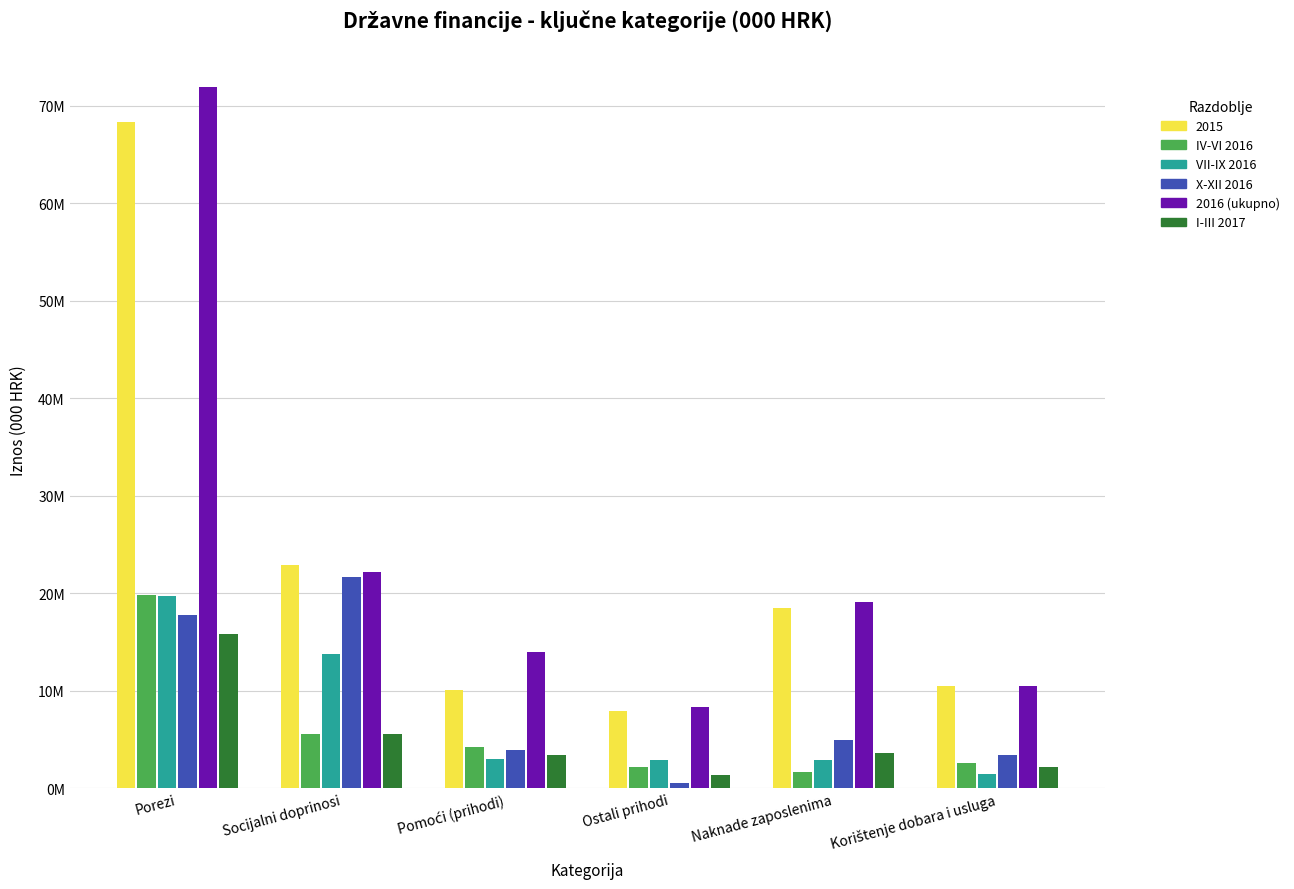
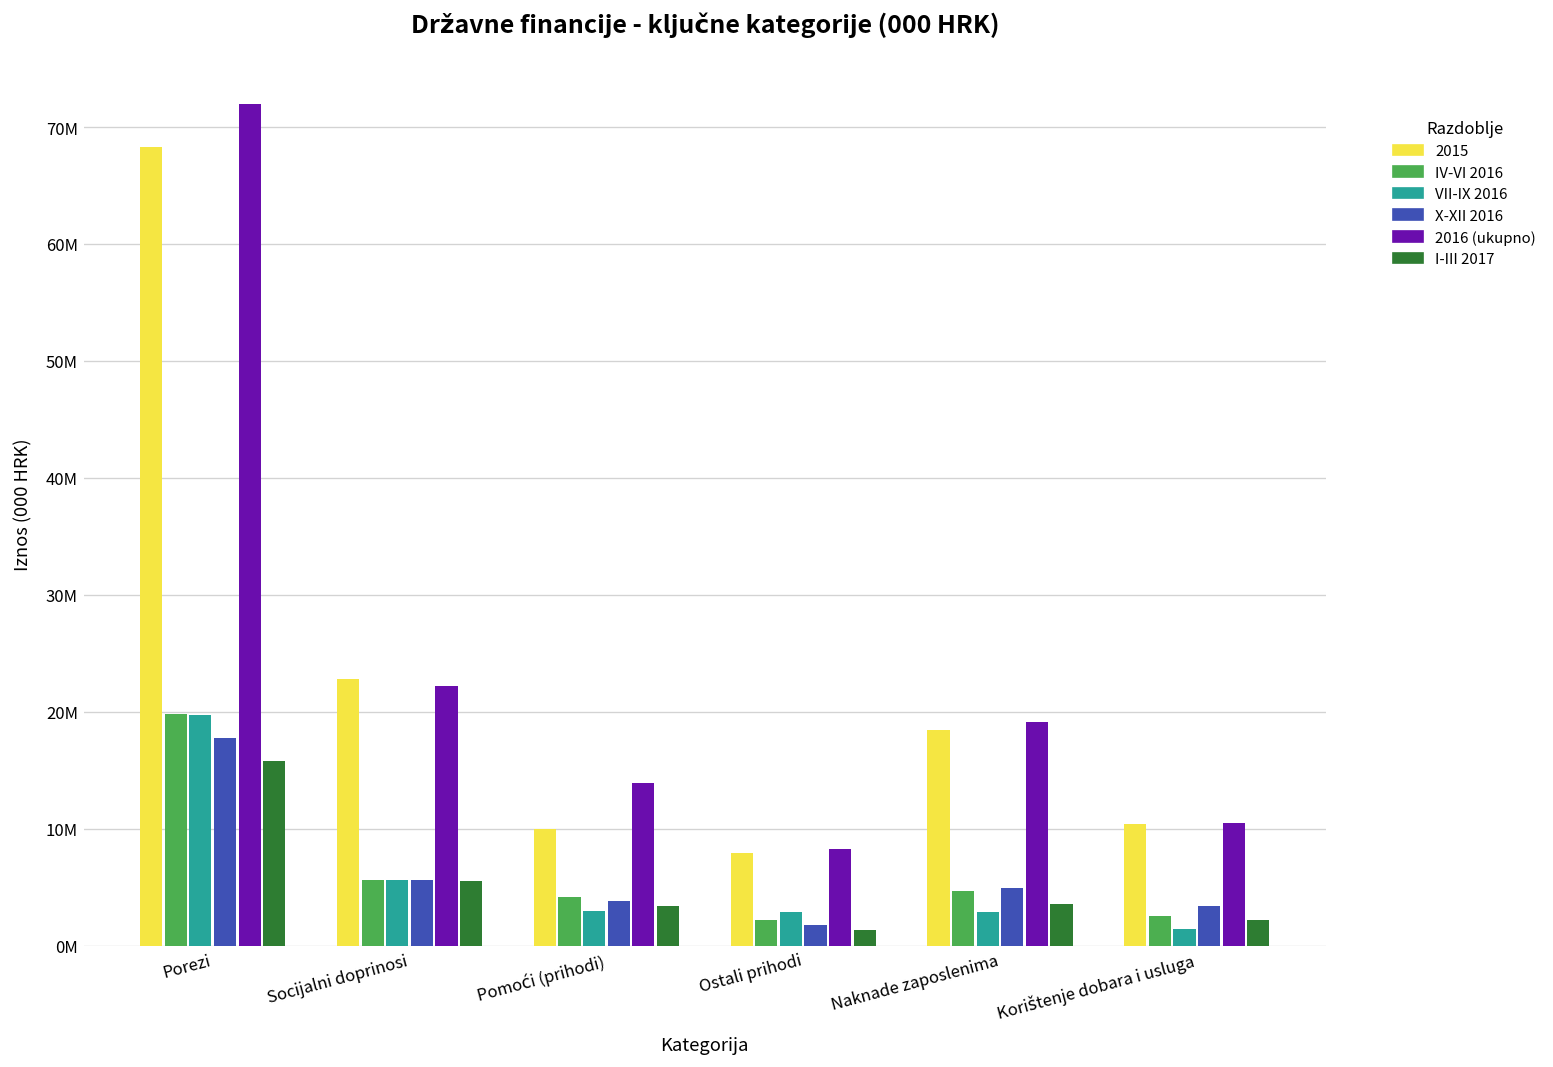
VII-IX 2016, Socijalni doprinosi: 14000000 -> 6000000
X-XII 2016, Socijalni doprinosi: 22000000 -> 6000000
X-XII 2016, Ostali prihodi: 1000000 -> 2000000
IV-VI 2016, Naknade zaposlenima: 2000000 -> 5000000
